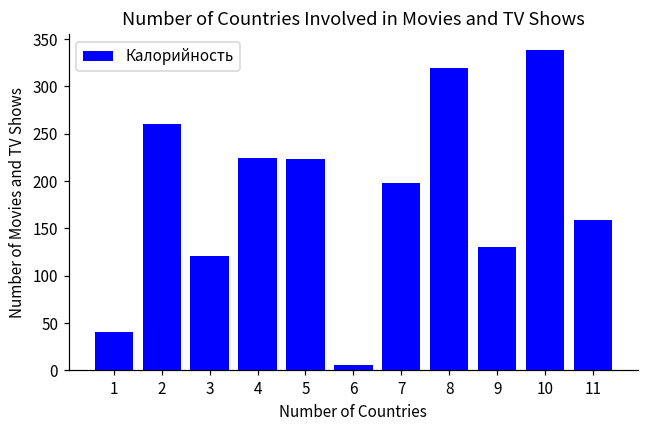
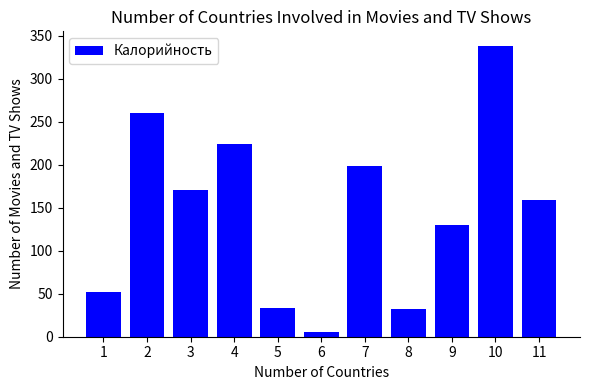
1: 40 -> 50
3: 120 -> 170
5: 220 -> 30
8: 320 -> 30
